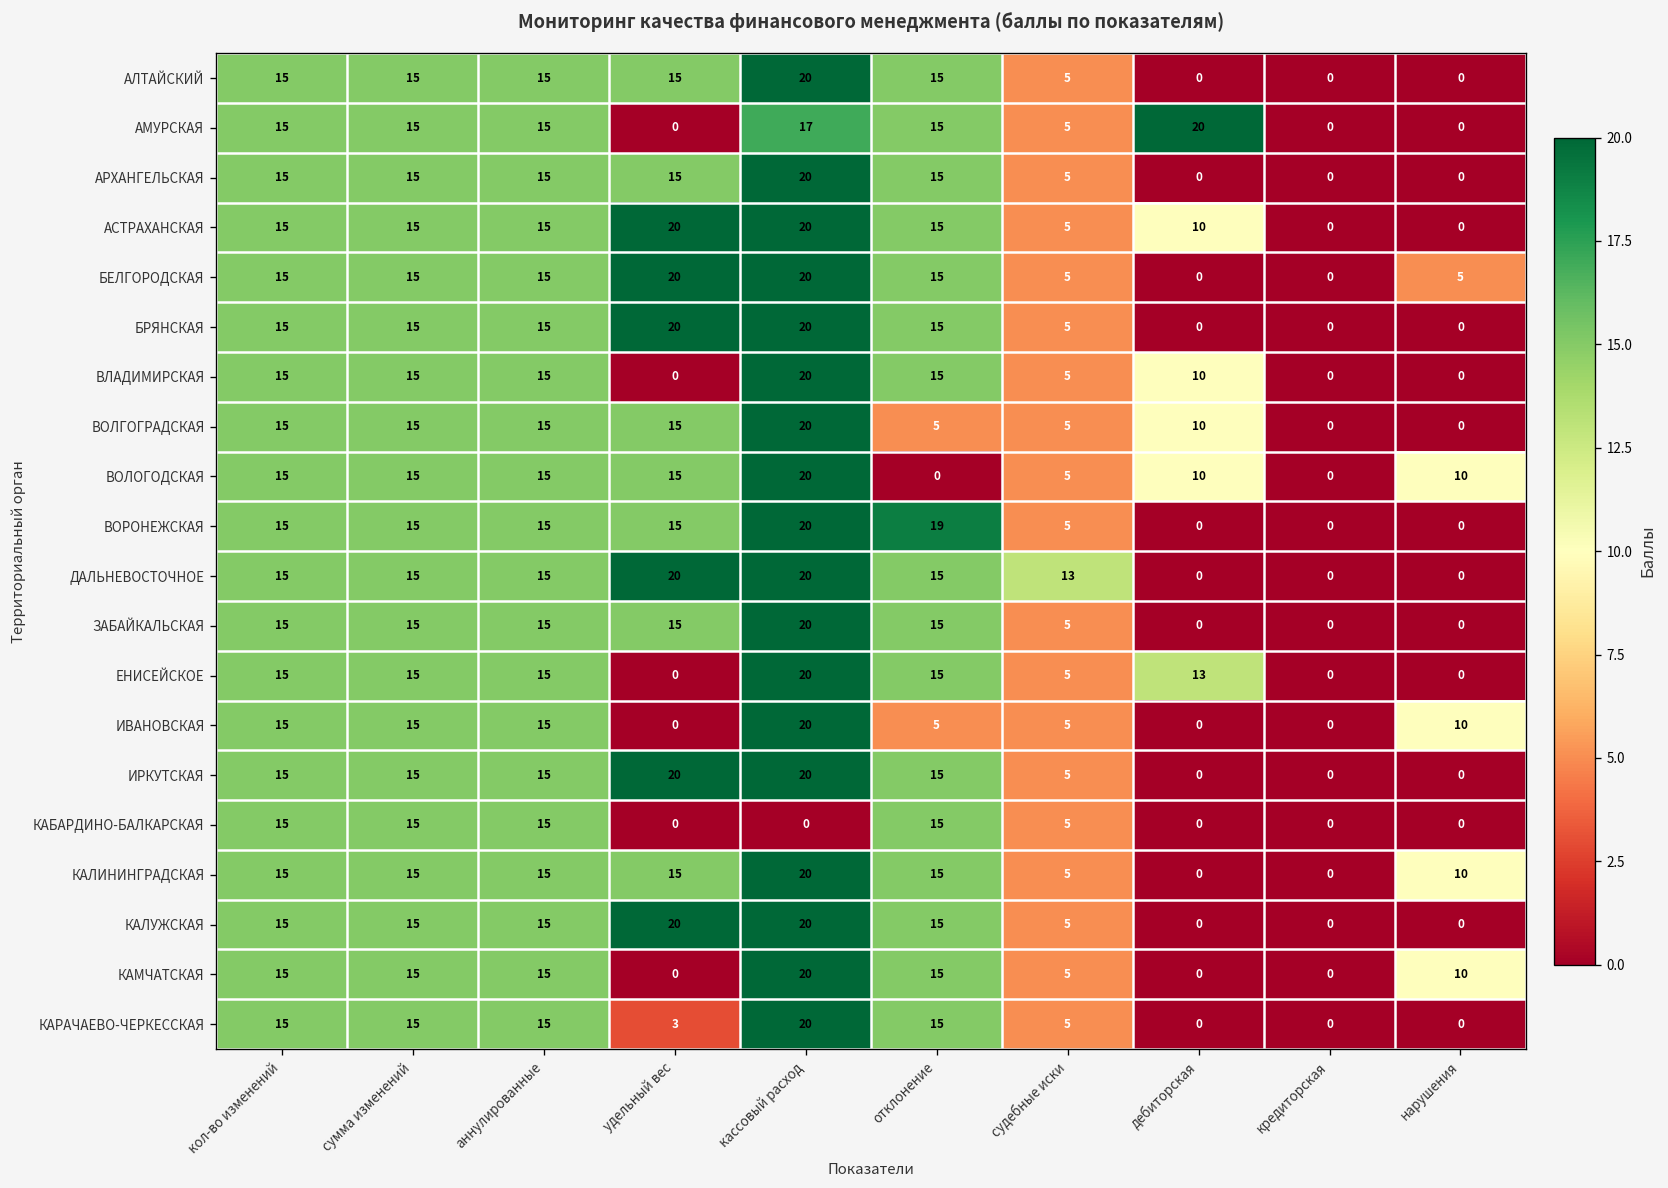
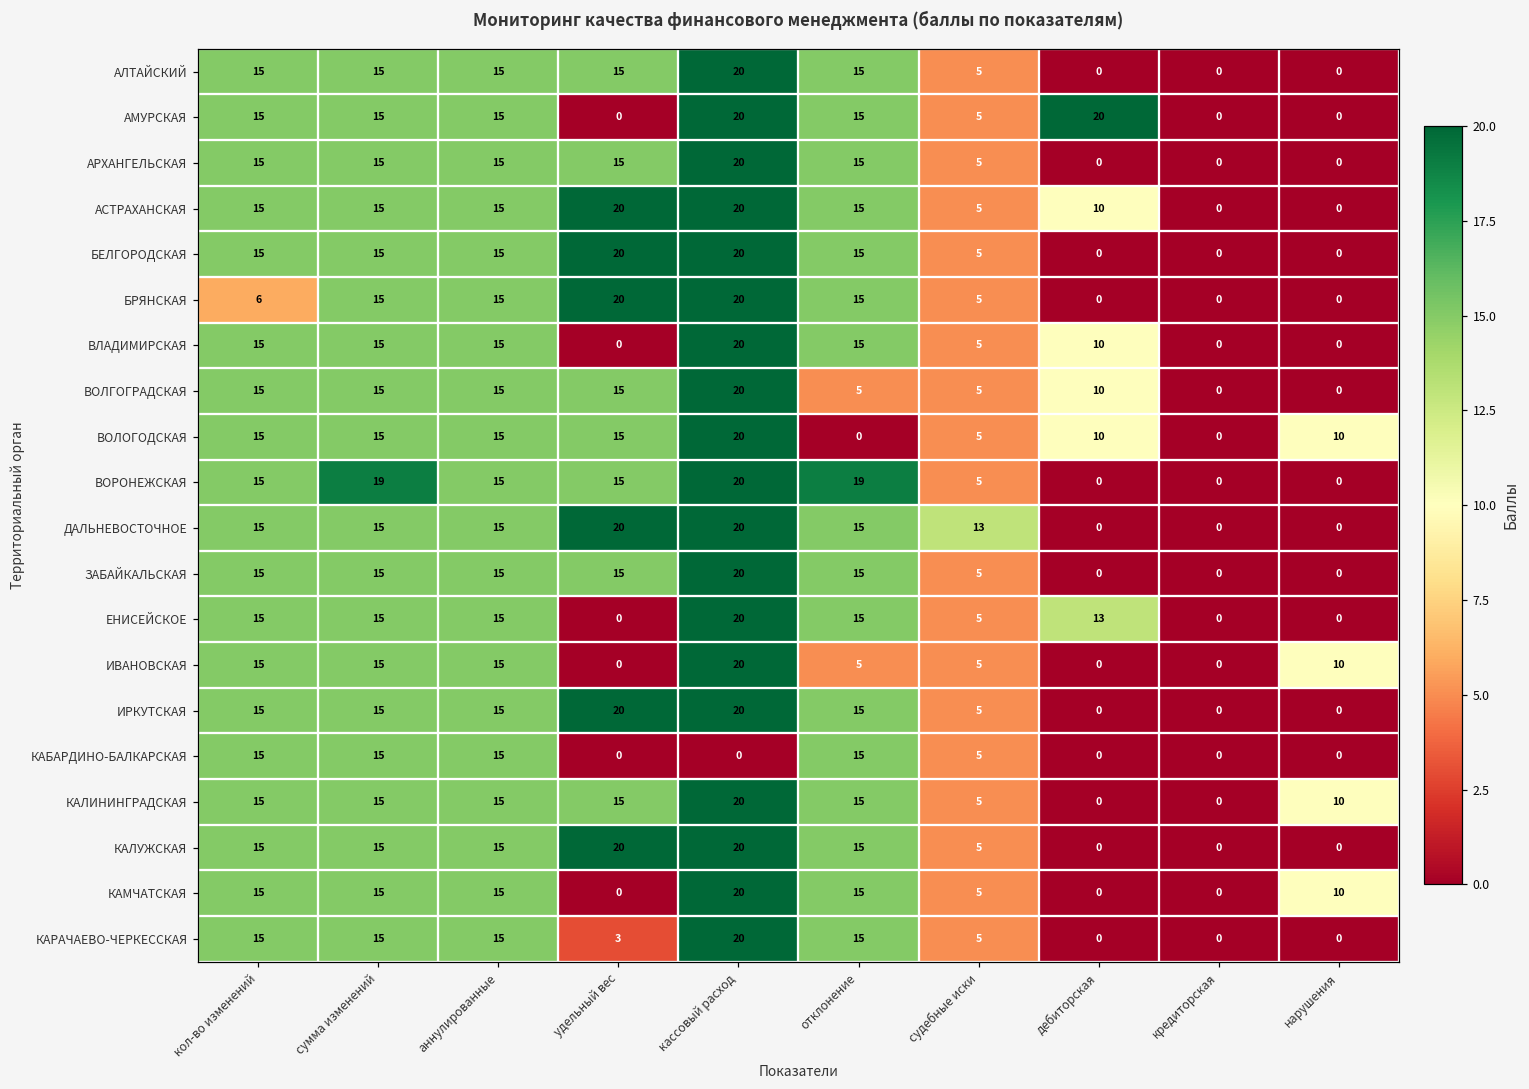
АМУРСКАЯ, кассовый расход: 17 -> 20
БЕЛГОРОДСКАЯ, нарушения: 5 -> 0
БРЯНСКАЯ, кол-во изменений: 15 -> 6
ВОРОНЕЖСКАЯ, сумма изменений: 15 -> 19
